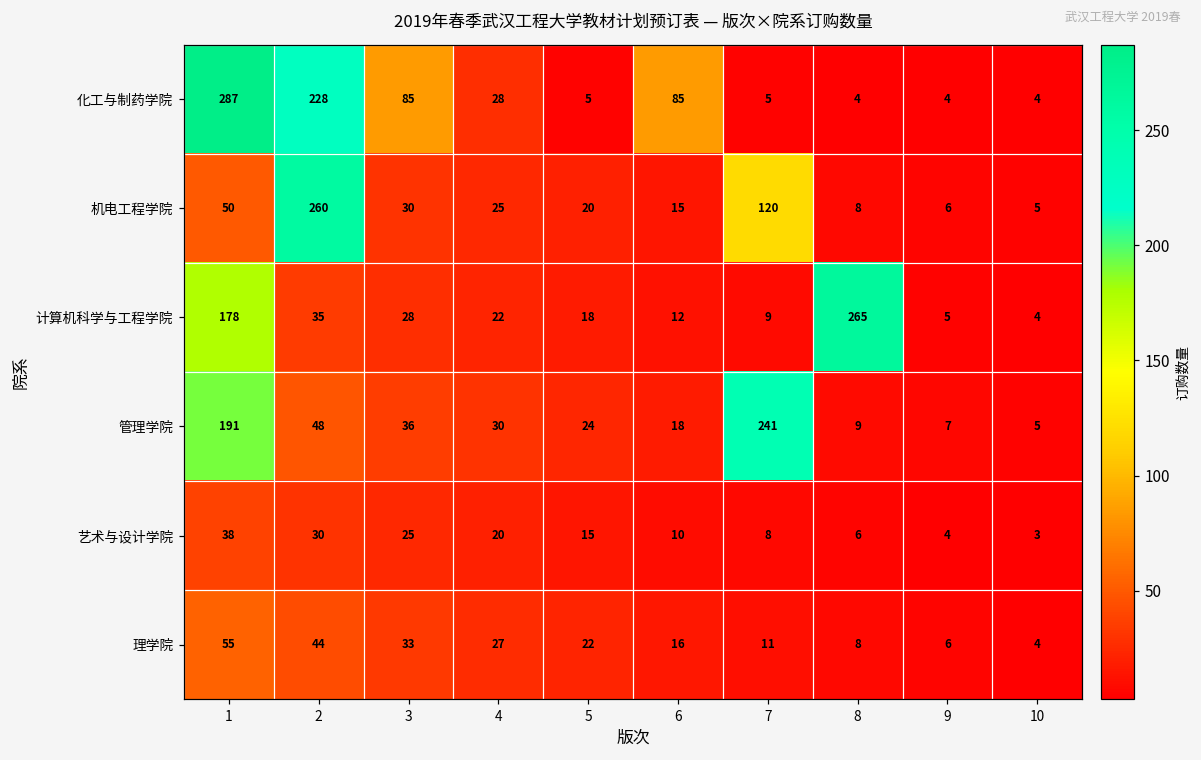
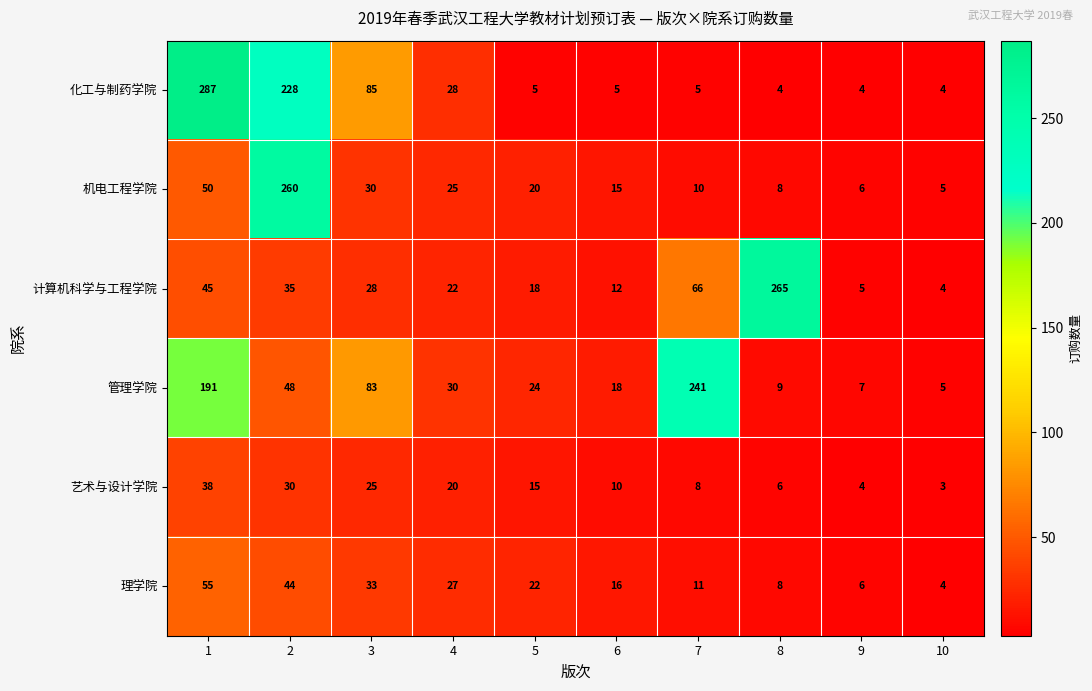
化工与制药学院, 6: 85 -> 5
机电工程学院, 7: 120 -> 10
计算机科学与工程学院, 1: 178 -> 45
计算机科学与工程学院, 7: 9 -> 66
管理学院, 3: 36 -> 83
